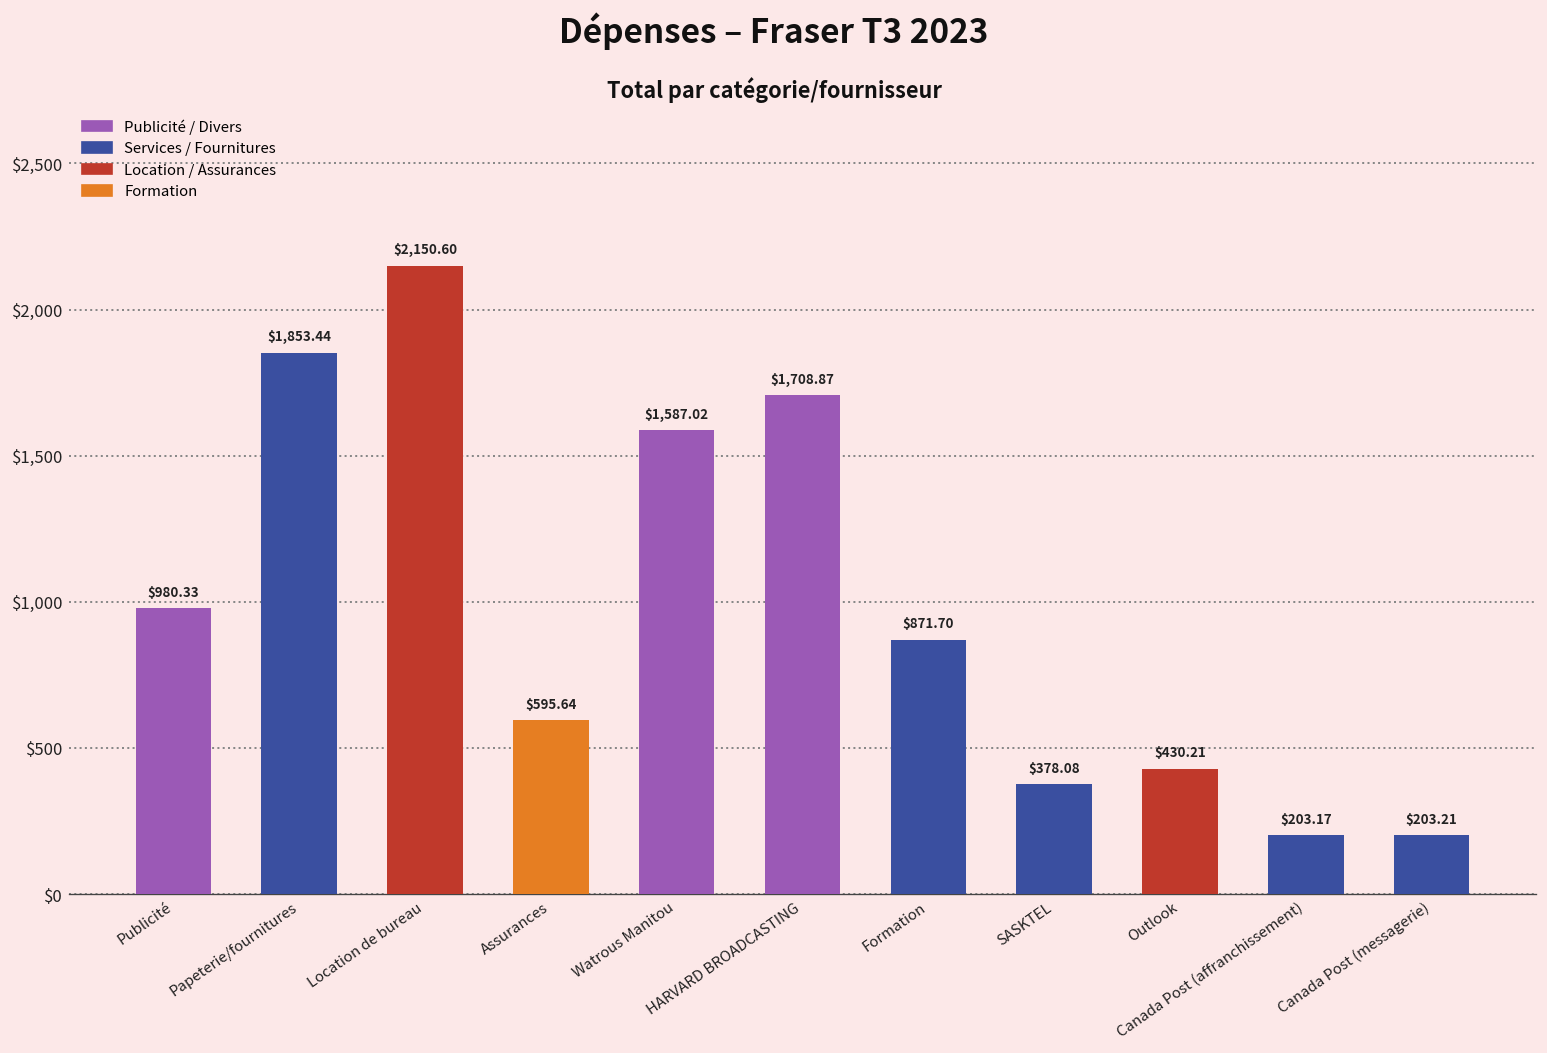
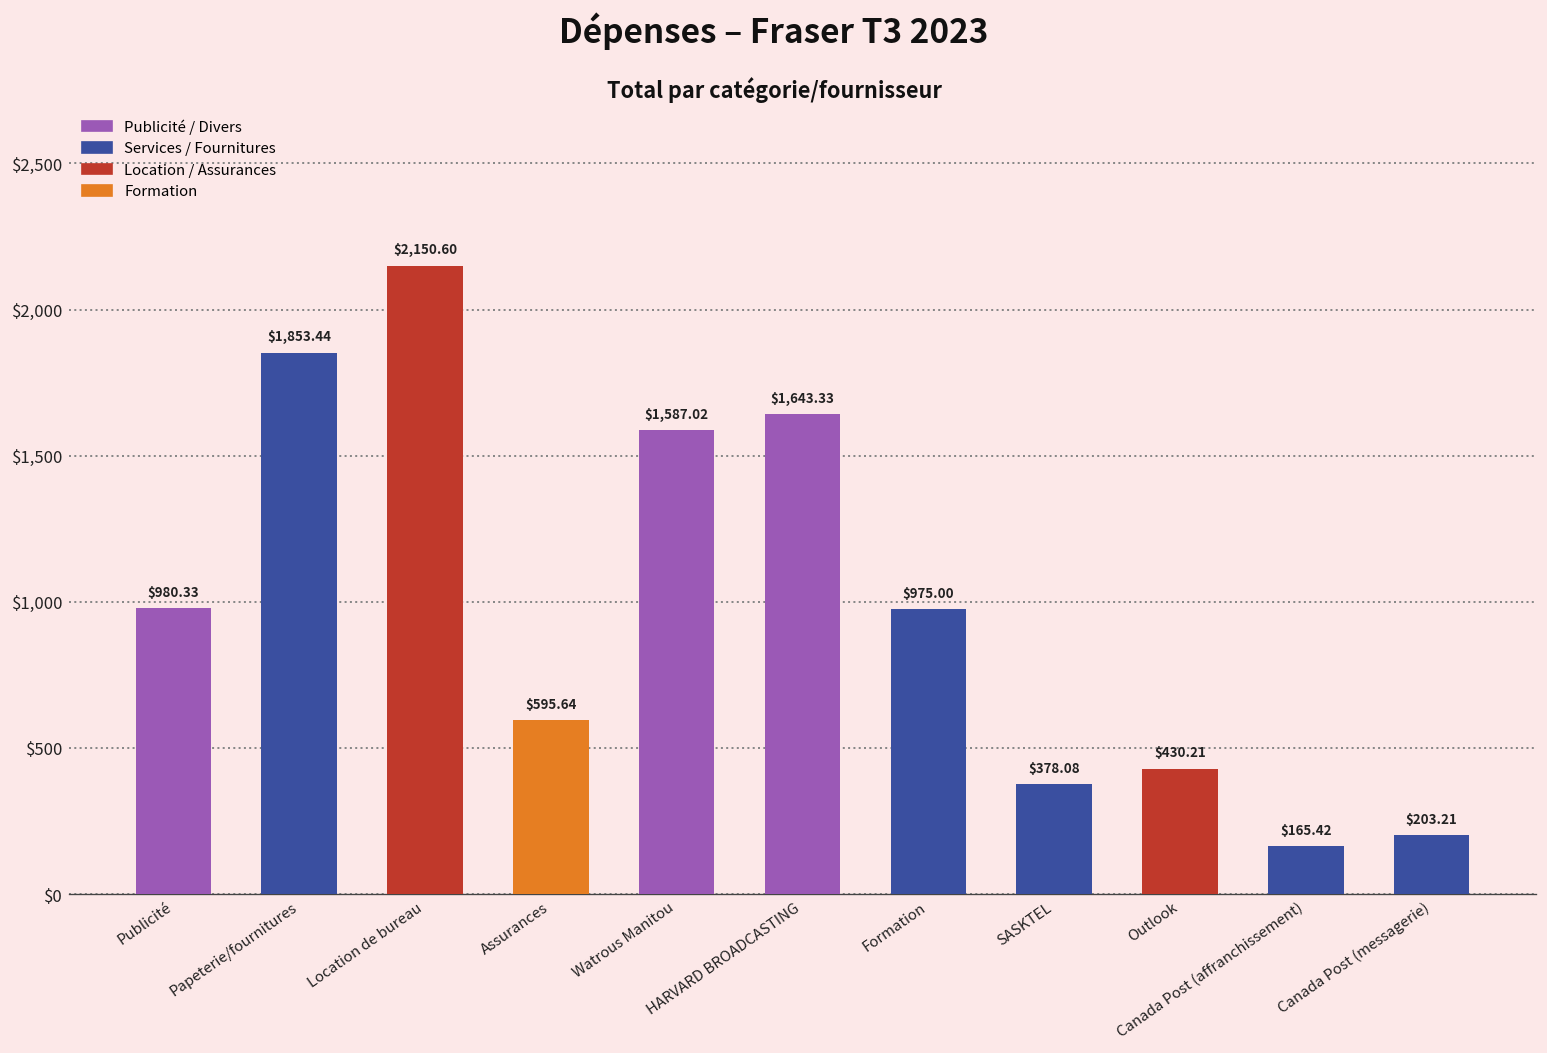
HARVARD BROADCASTING: $1,708.87 -> $1,643.33
Formation: $871.70 -> $975.00
Canada Post (affranchissement): $203.17 -> $165.42
